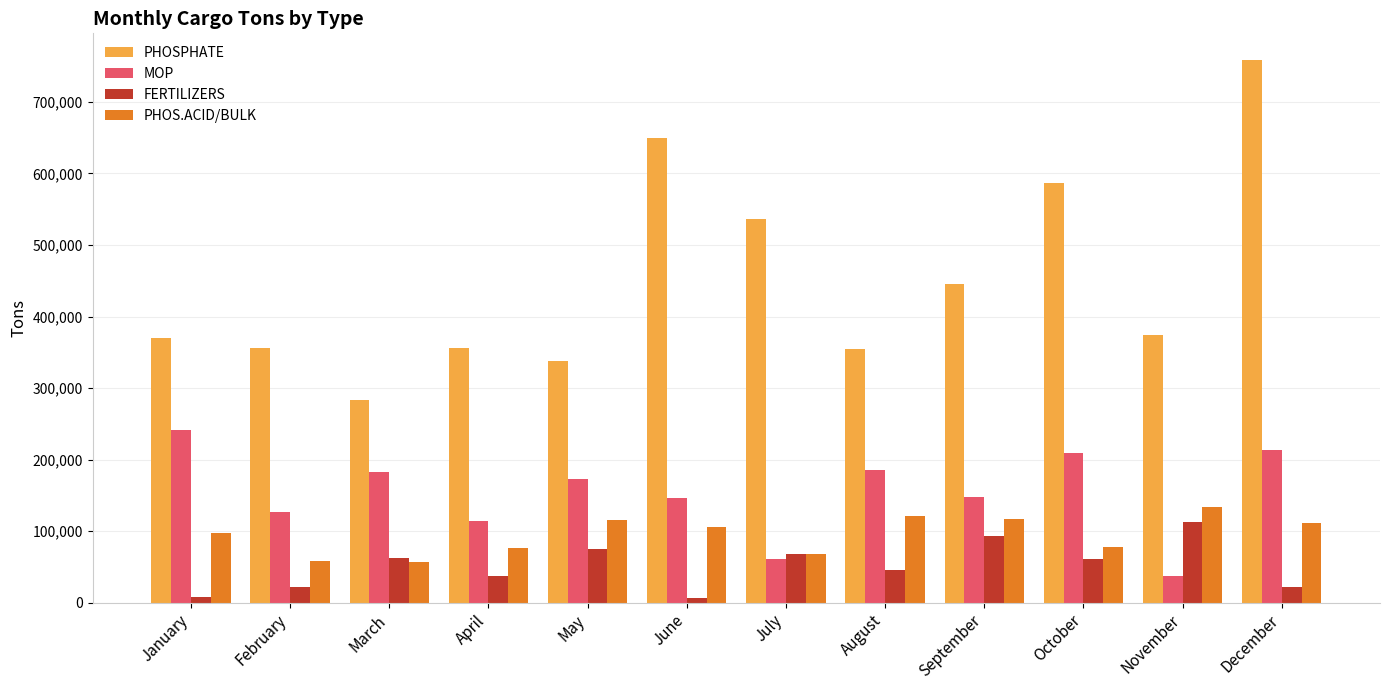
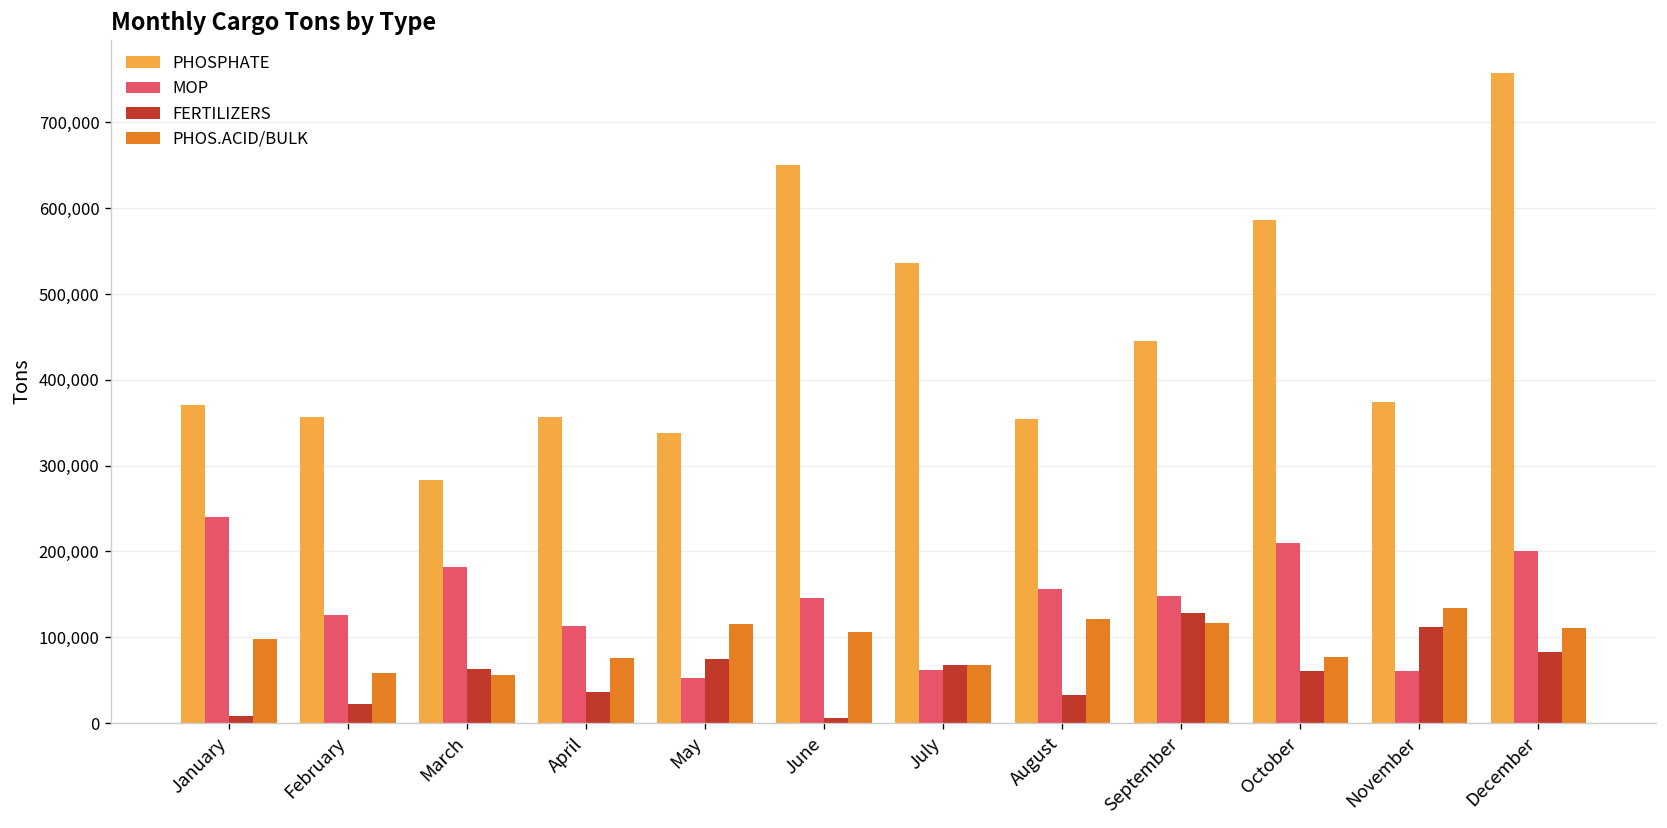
MOP, May: 170,000 -> 50,000
MOP, August: 180,000 -> 160,000
FERTILIZERS, August: 50,000 -> 30,000
FERTILIZERS, September: 90,000 -> 130,000
MOP, November: 40,000 -> 60,000
MOP, December: 210,000 -> 200,000
FERTILIZERS, December: 20,000 -> 80,000
